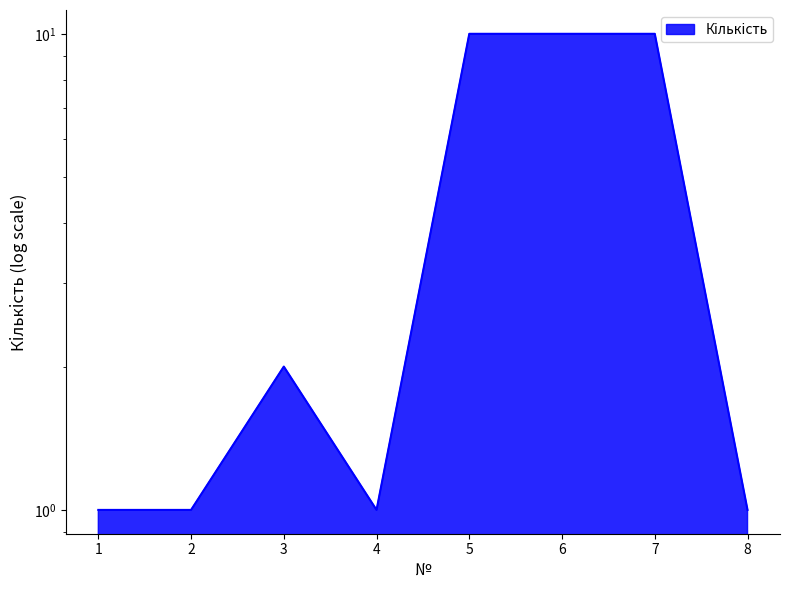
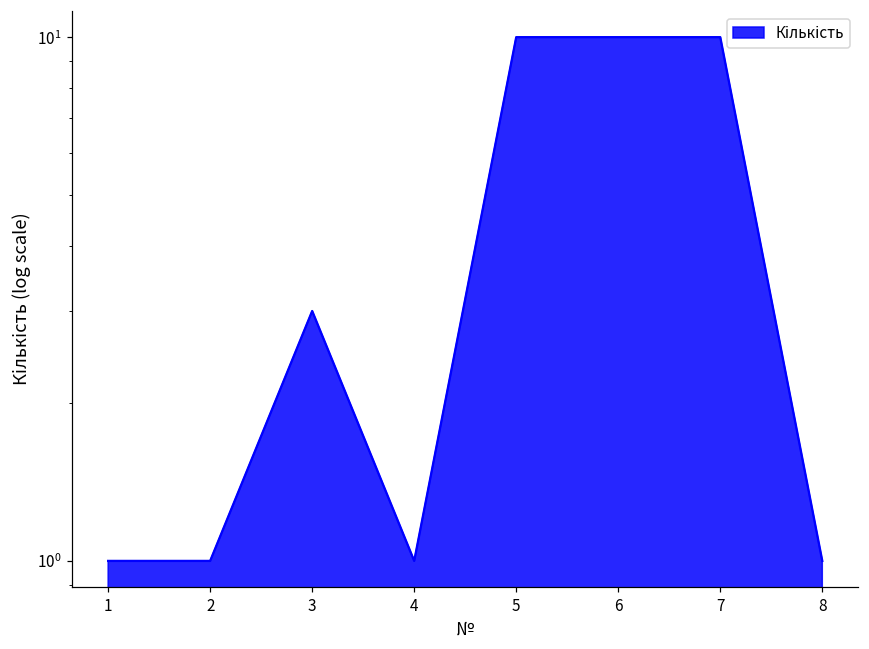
3: 2 -> 3
